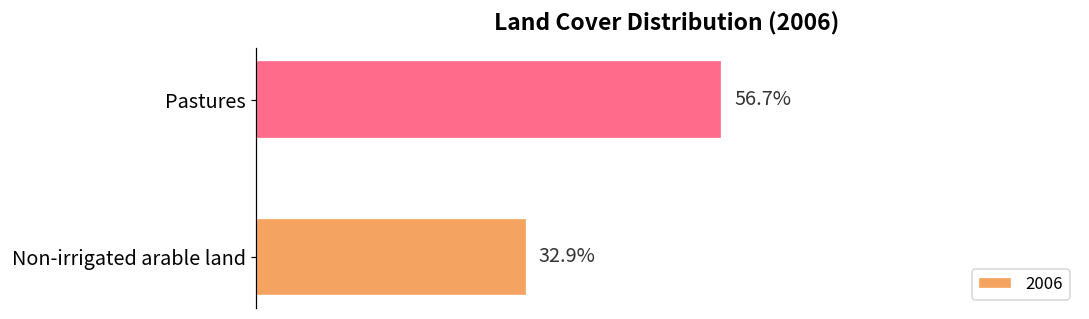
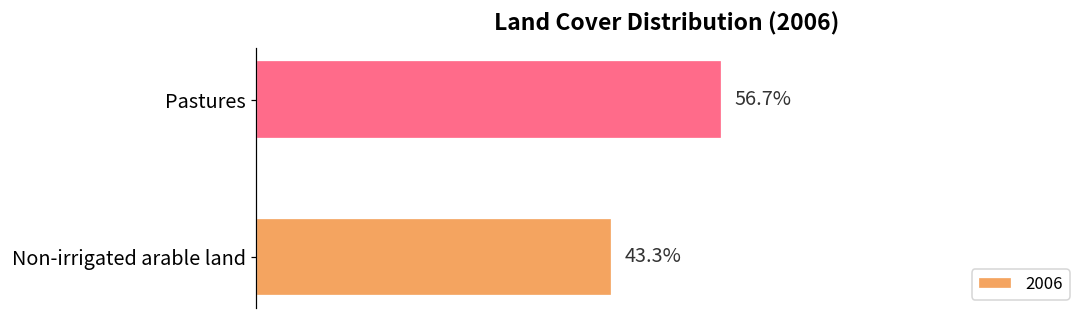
Non-irrigated arable land: 32.9% -> 43.3%
